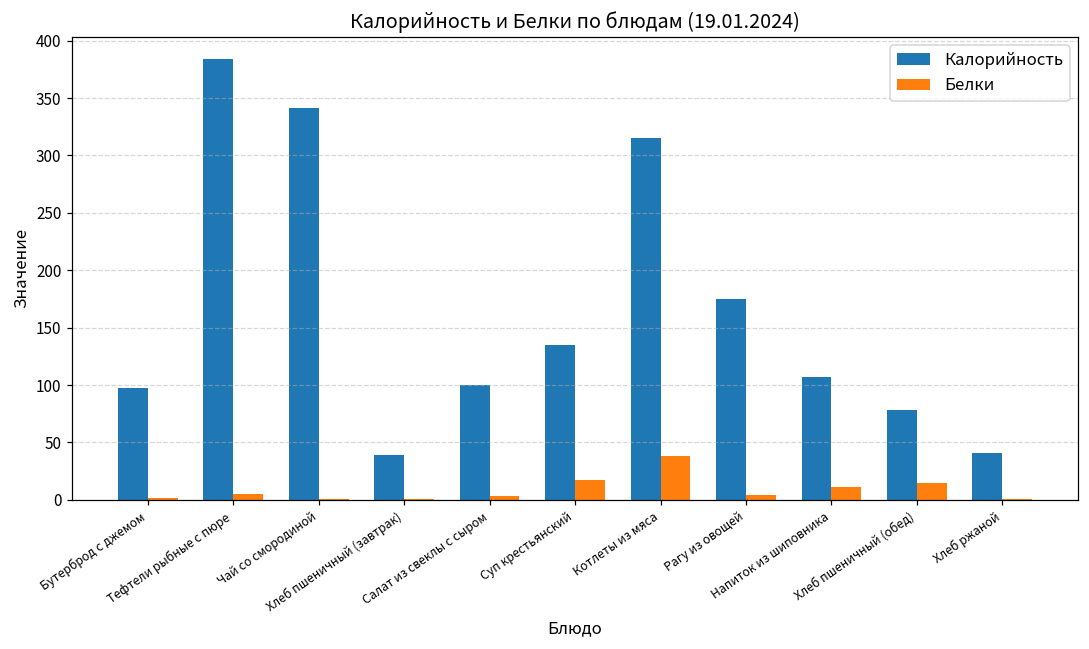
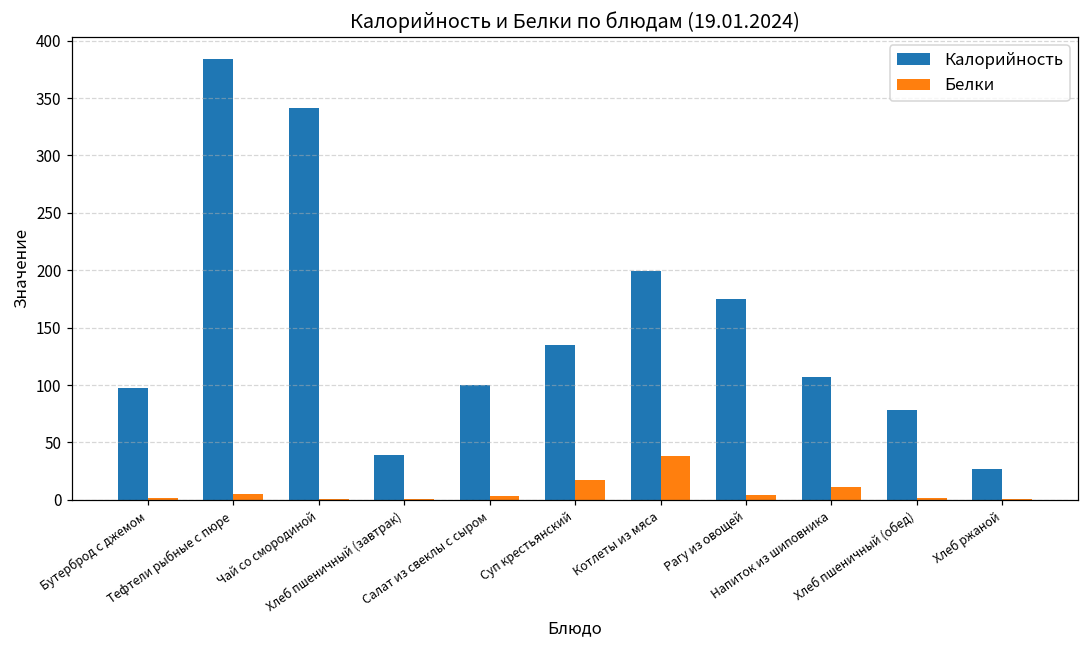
Калорийность, Котлеты из мяса: 315 -> 199
Белки, Хлеб пшеничный (обед): 14 -> 2
Калорийность, Хлеб ржаной: 41 -> 27
